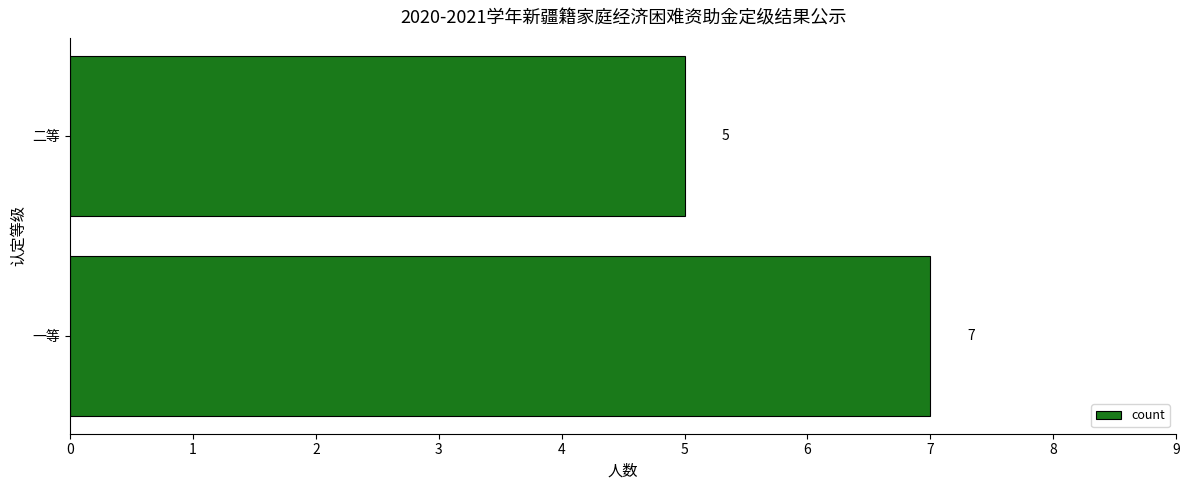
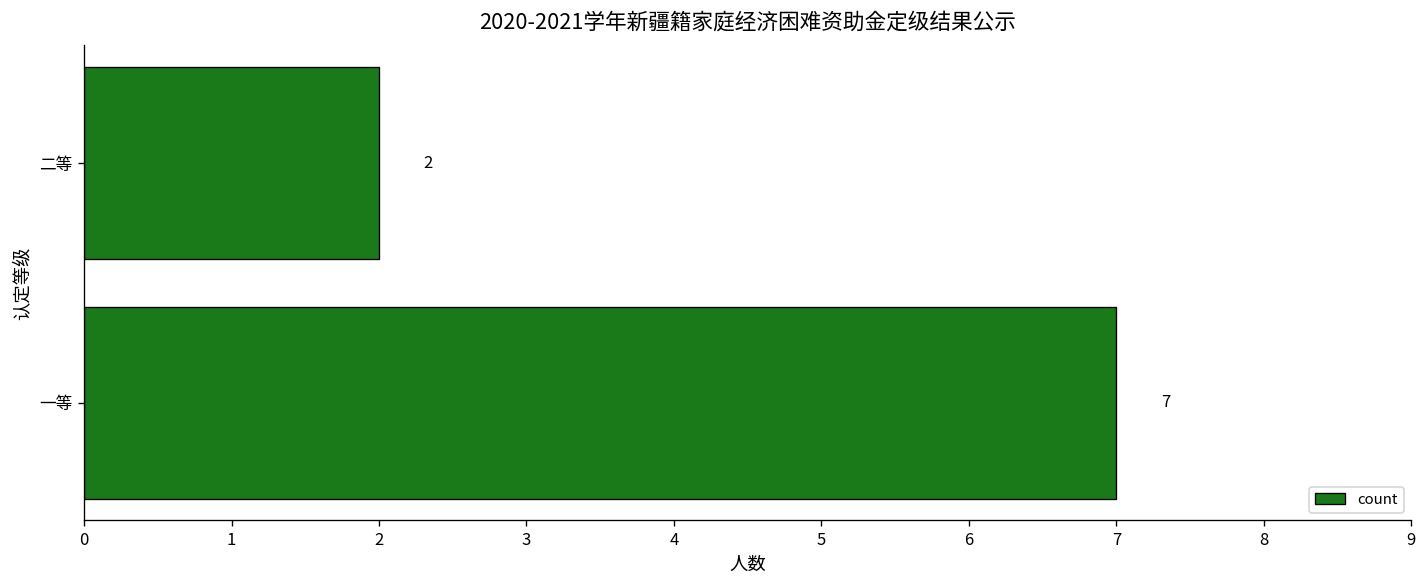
二等: 5 -> 2
